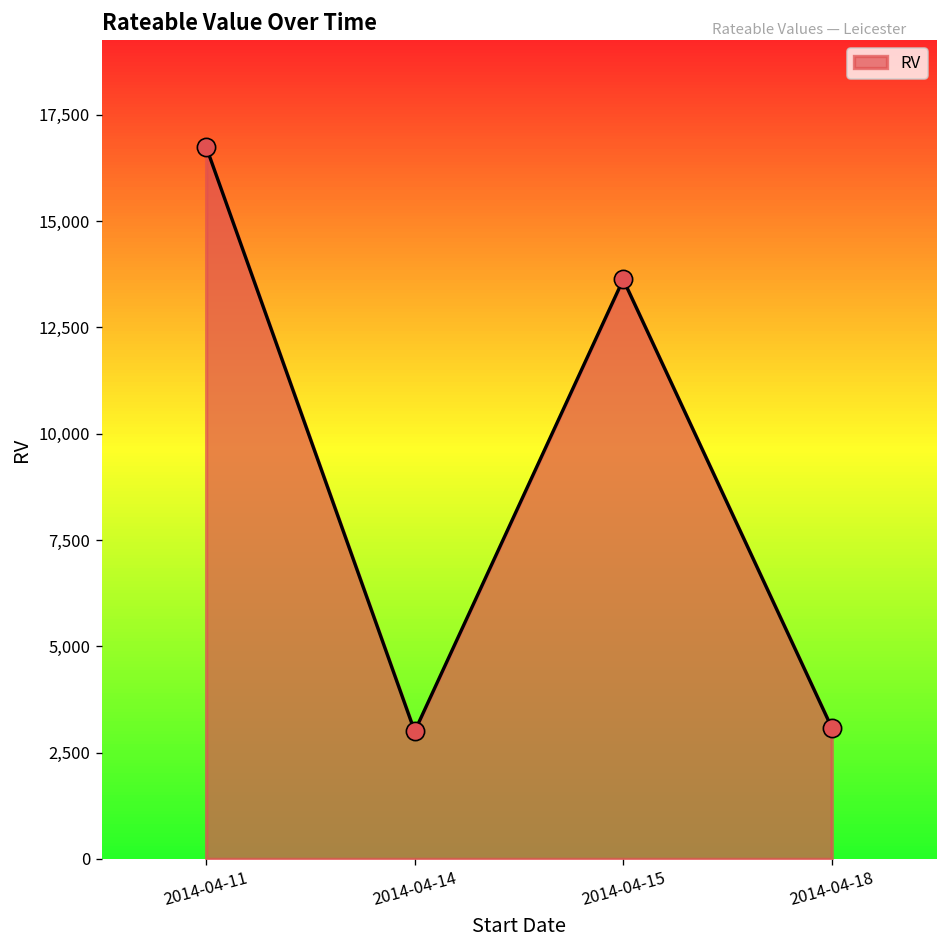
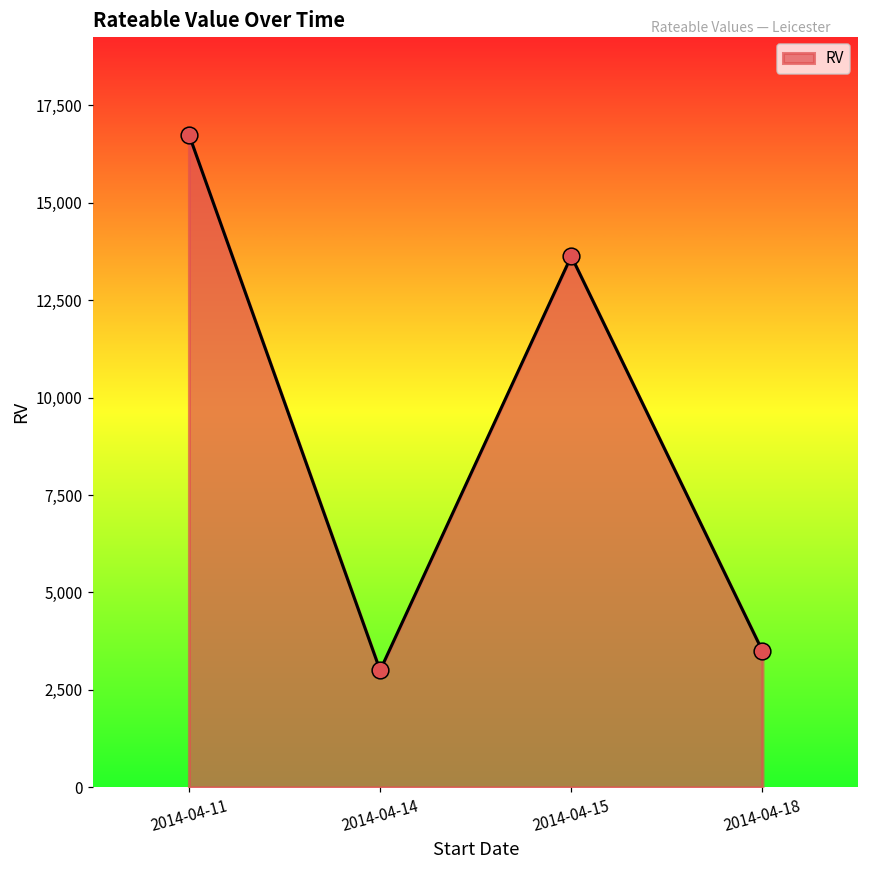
2014-04-18: 3,100 -> 3,500
